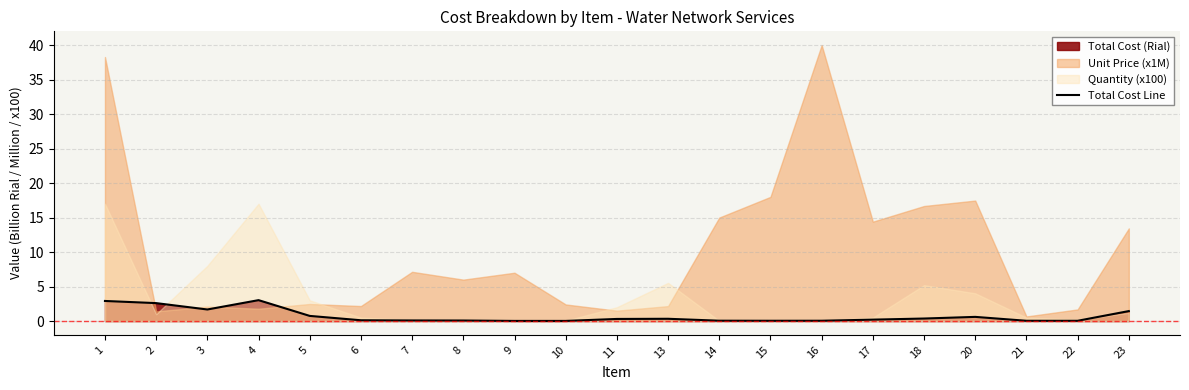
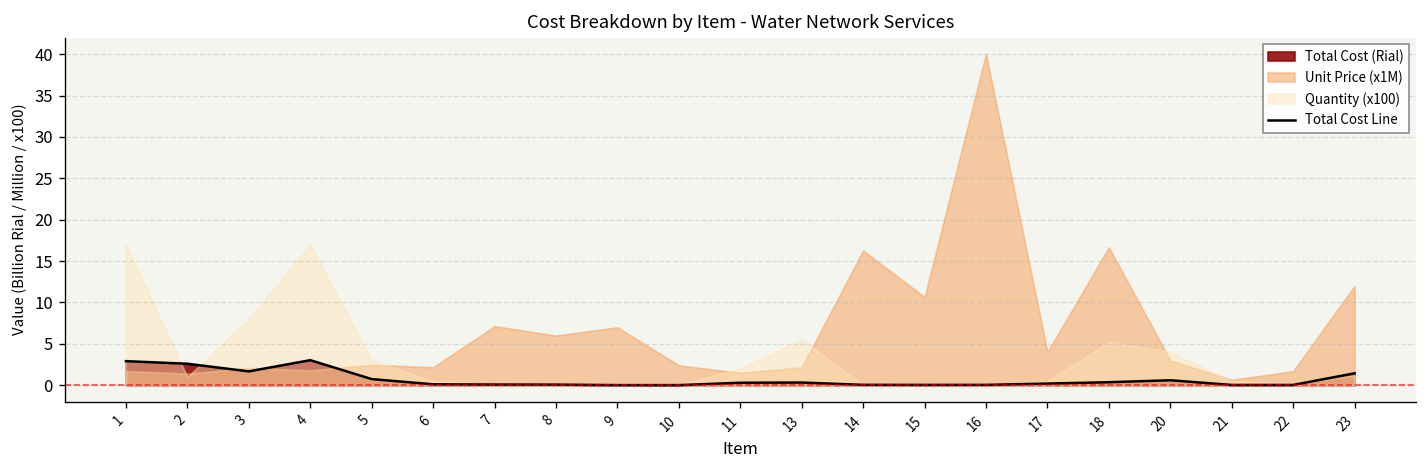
Unit Price (x1M), 1: 38 -> 2
Unit Price (x1M), 14: 15 -> 16
Unit Price (x1M), 15: 18 -> 11
Unit Price (x1M), 17: 14 -> 4
Unit Price (x1M), 20: 17 -> 3
Unit Price (x1M), 23: 13 -> 12
